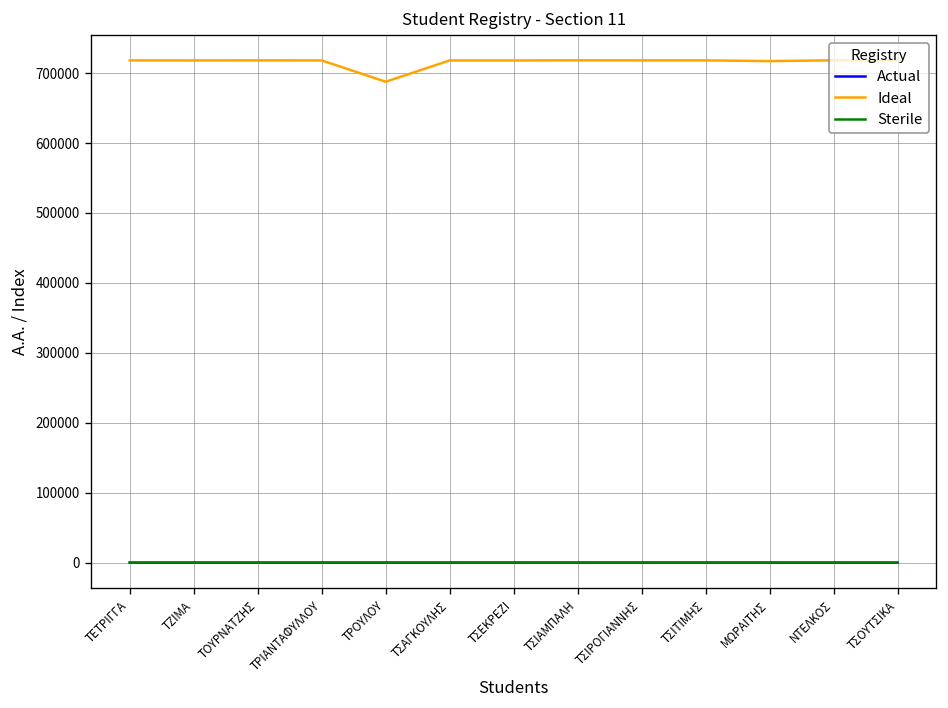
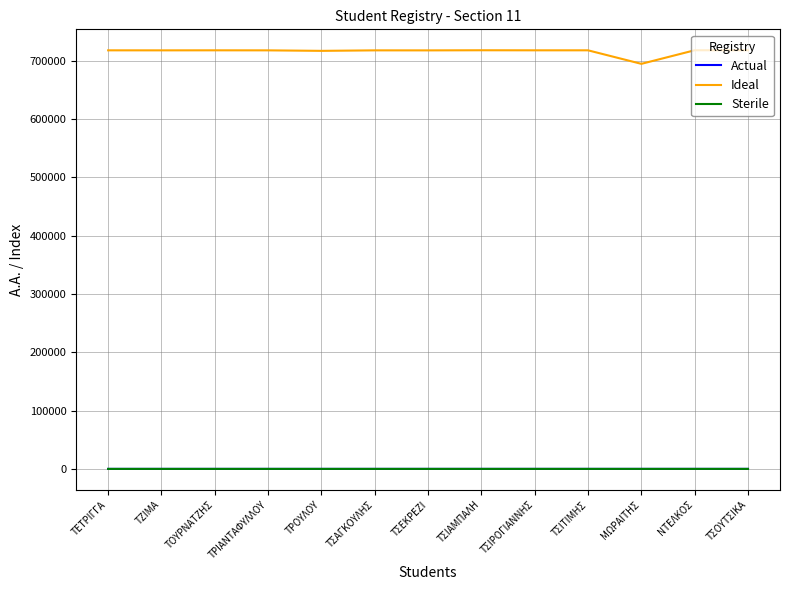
Ideal, ΤΡΟΥΛΟΥ: 690000 -> 720000
Ideal, ΜΩΡΑΙΤΗΣ: 720000 -> 690000
